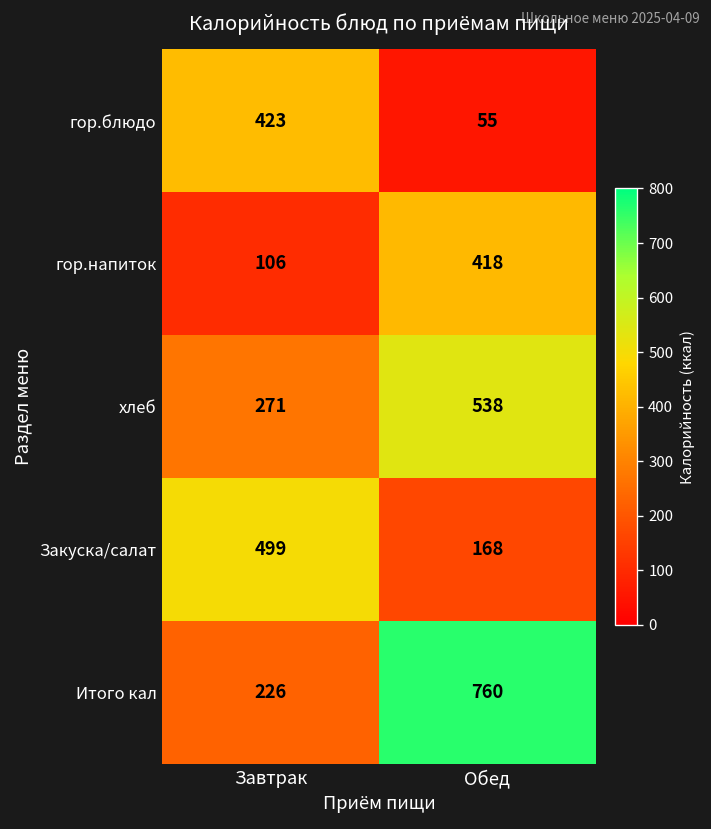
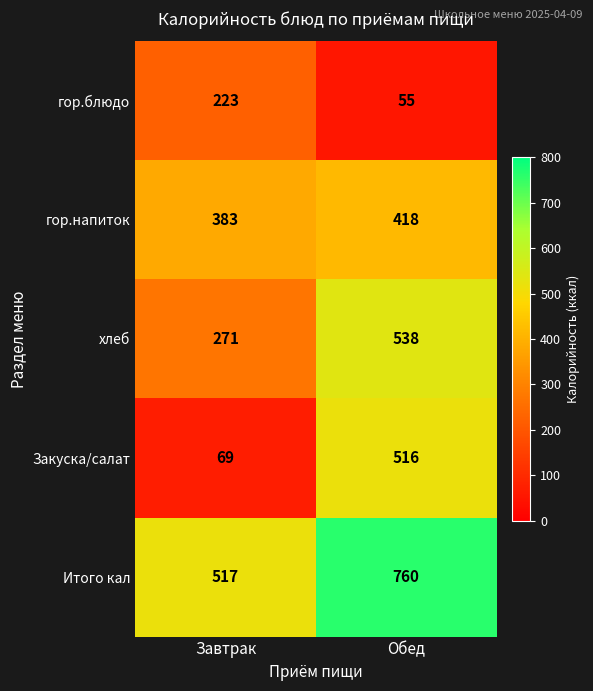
гор.блюдо, Завтрак: 423 -> 223
гор.напиток, Завтрак: 106 -> 383
Закуска/салат, Завтрак: 499 -> 69
Закуска/салат, Обед: 168 -> 516
Итого кал, Завтрак: 226 -> 517
